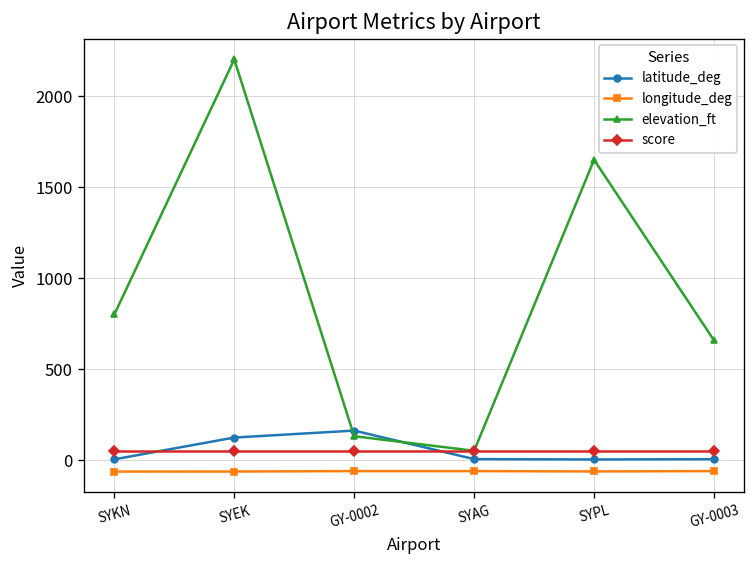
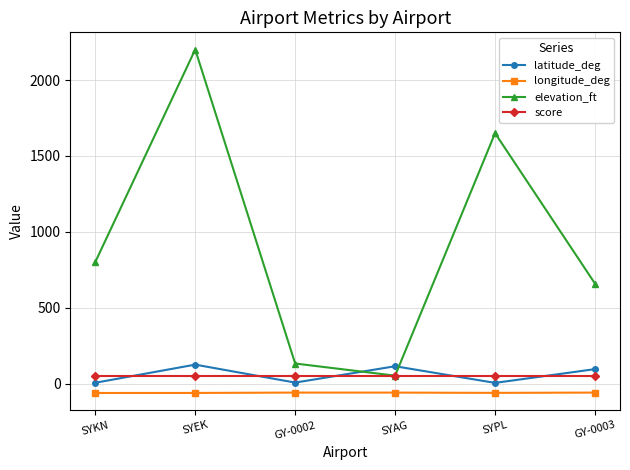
latitude_deg, GY-0002: 160 -> 10
latitude_deg, SYAG: 10 -> 110
latitude_deg, GY-0003: 10 -> 100
